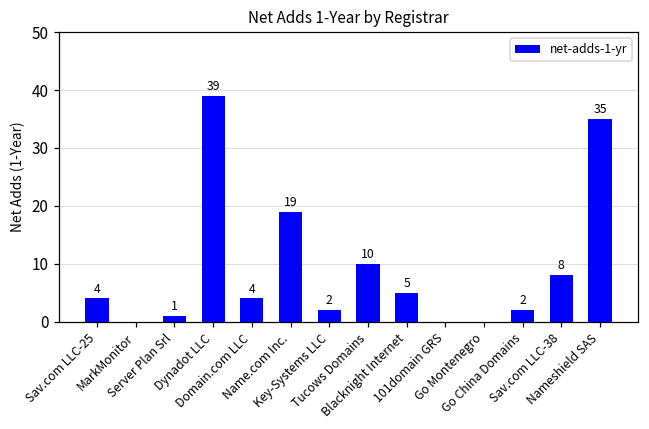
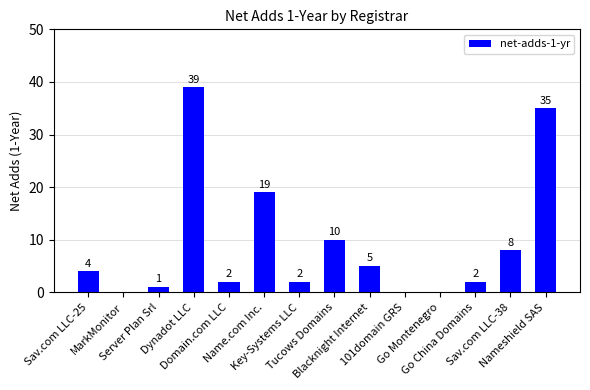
Domain.com LLC: 4 -> 2
